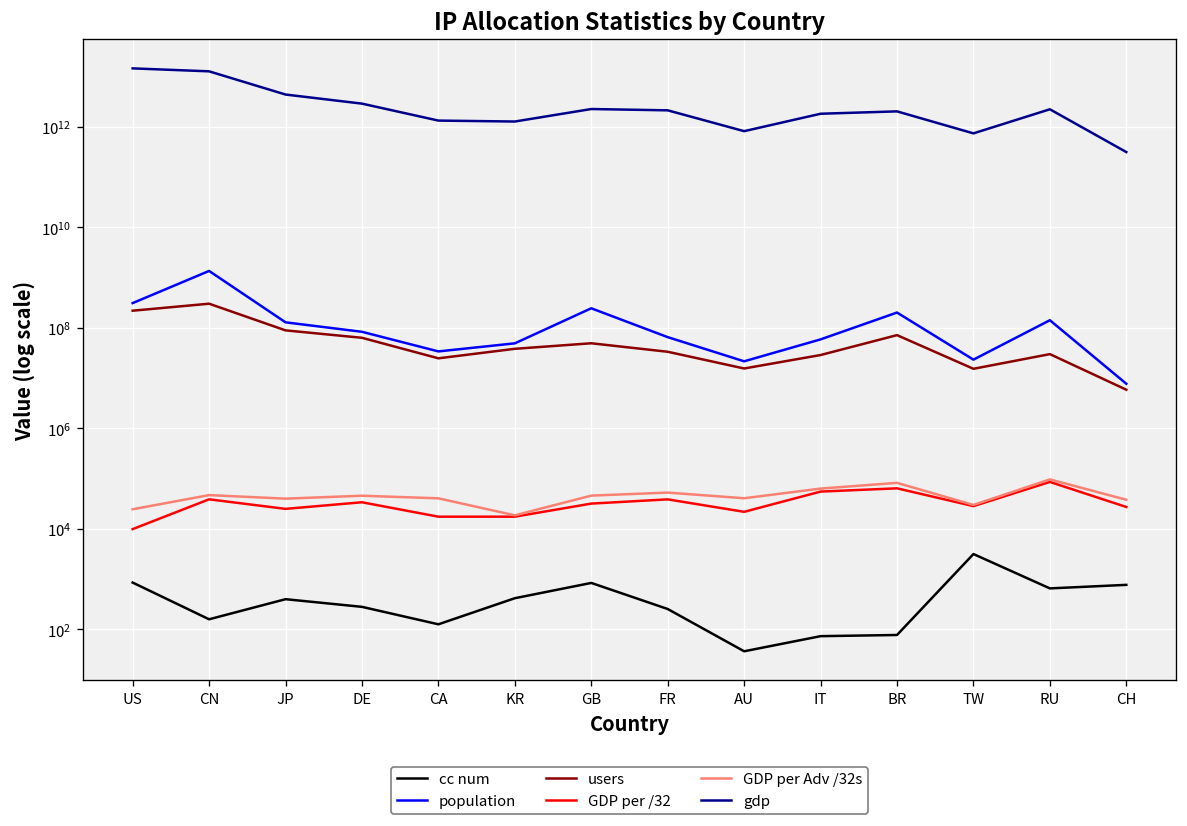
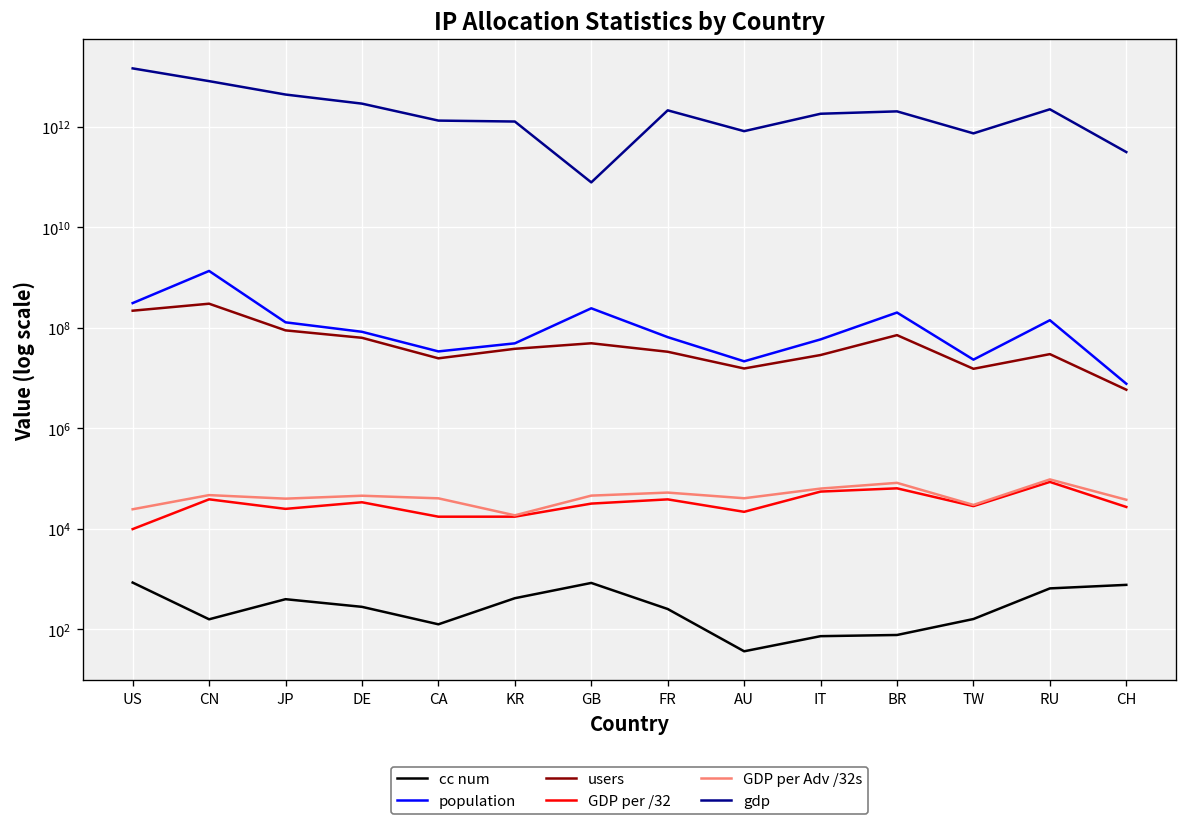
gdp, CN: 13000000000000 -> 8000000000000
gdp, GB: 2000000000000 -> 80000000000
cc num, TW: 3000 -> 160
